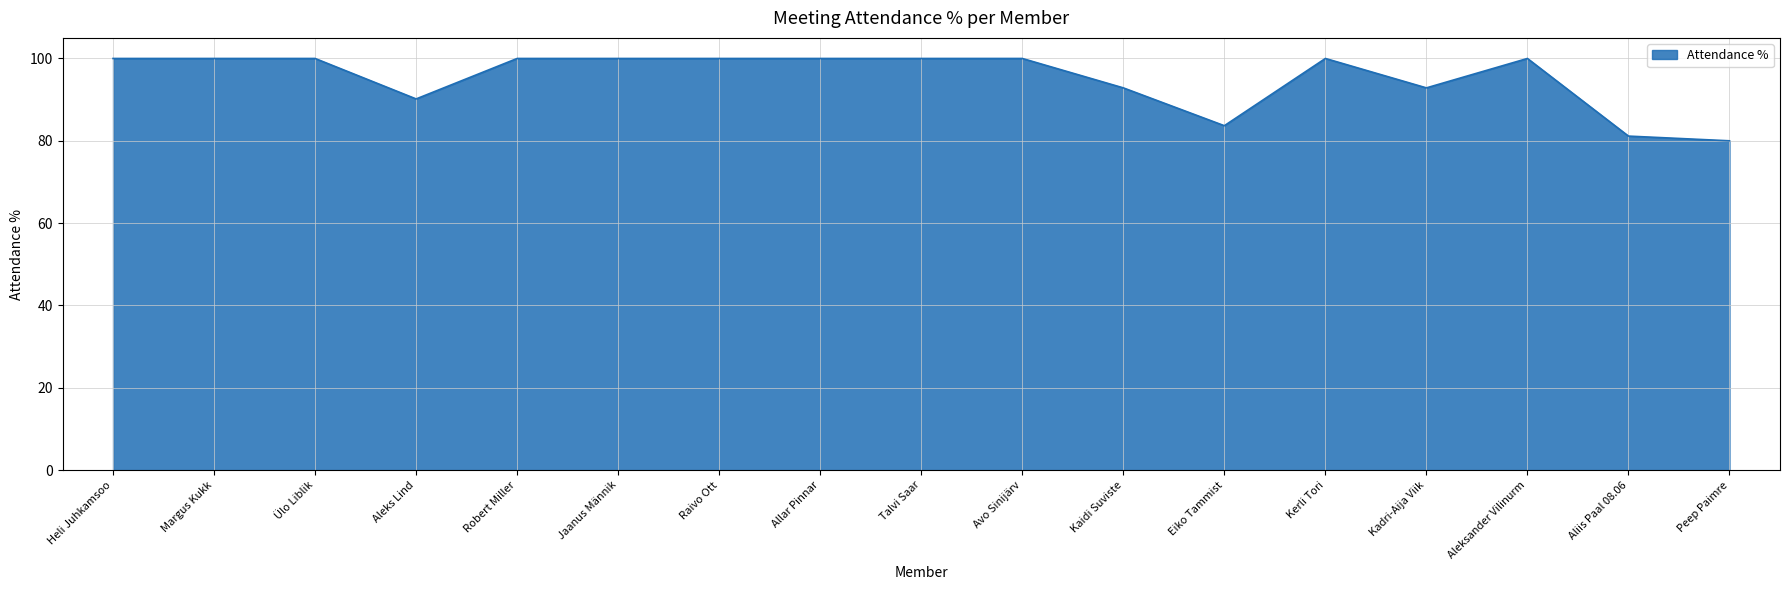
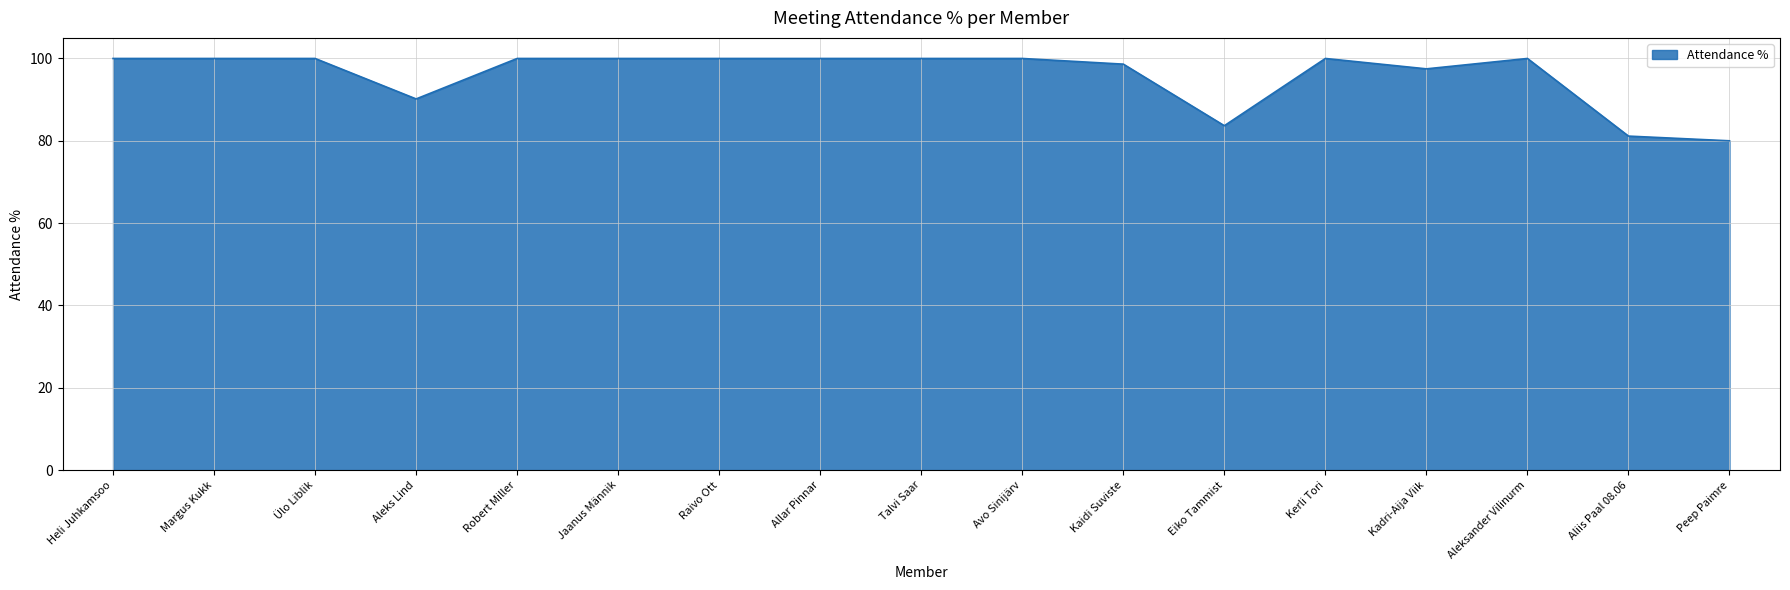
Kaidi Suviste: 93 -> 99
Kadri-Aija Viik: 93 -> 97
